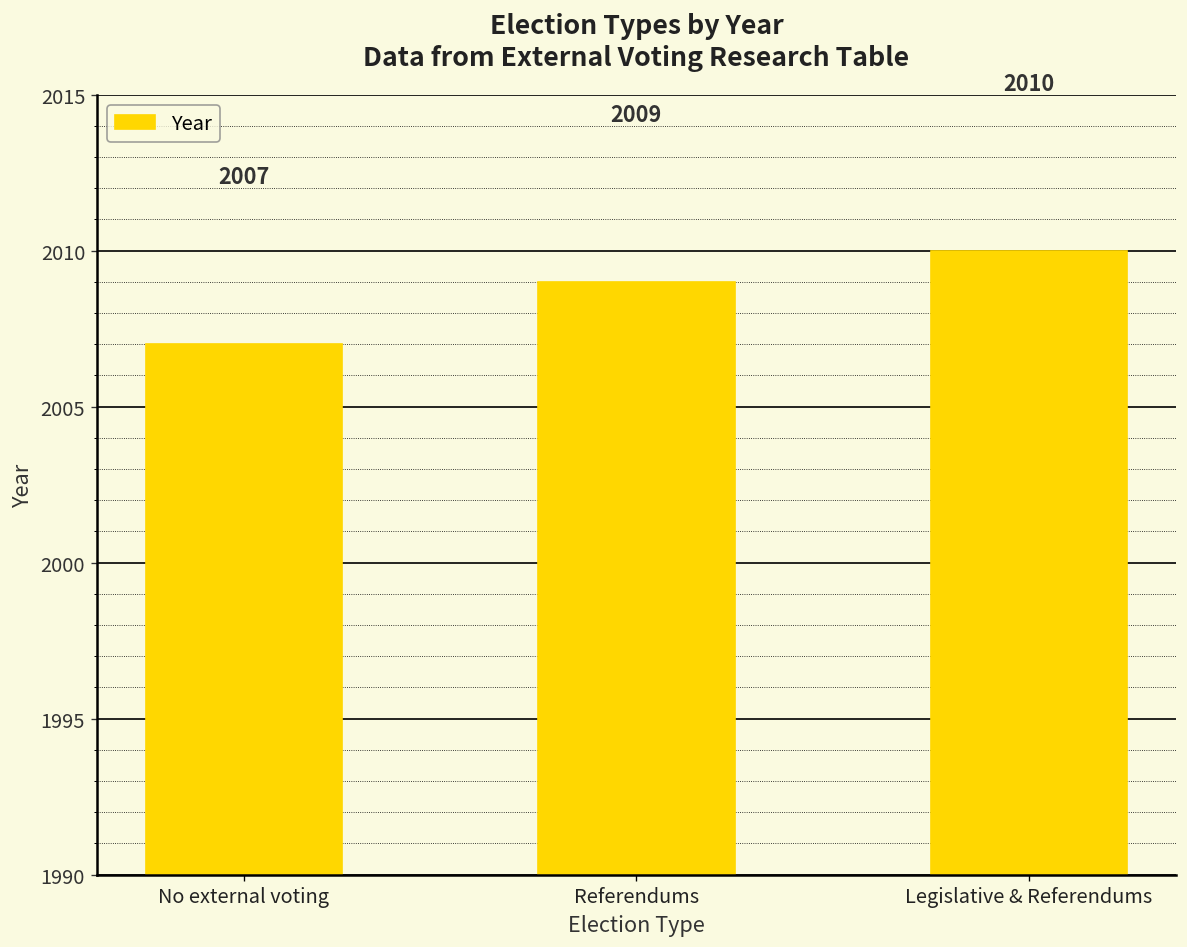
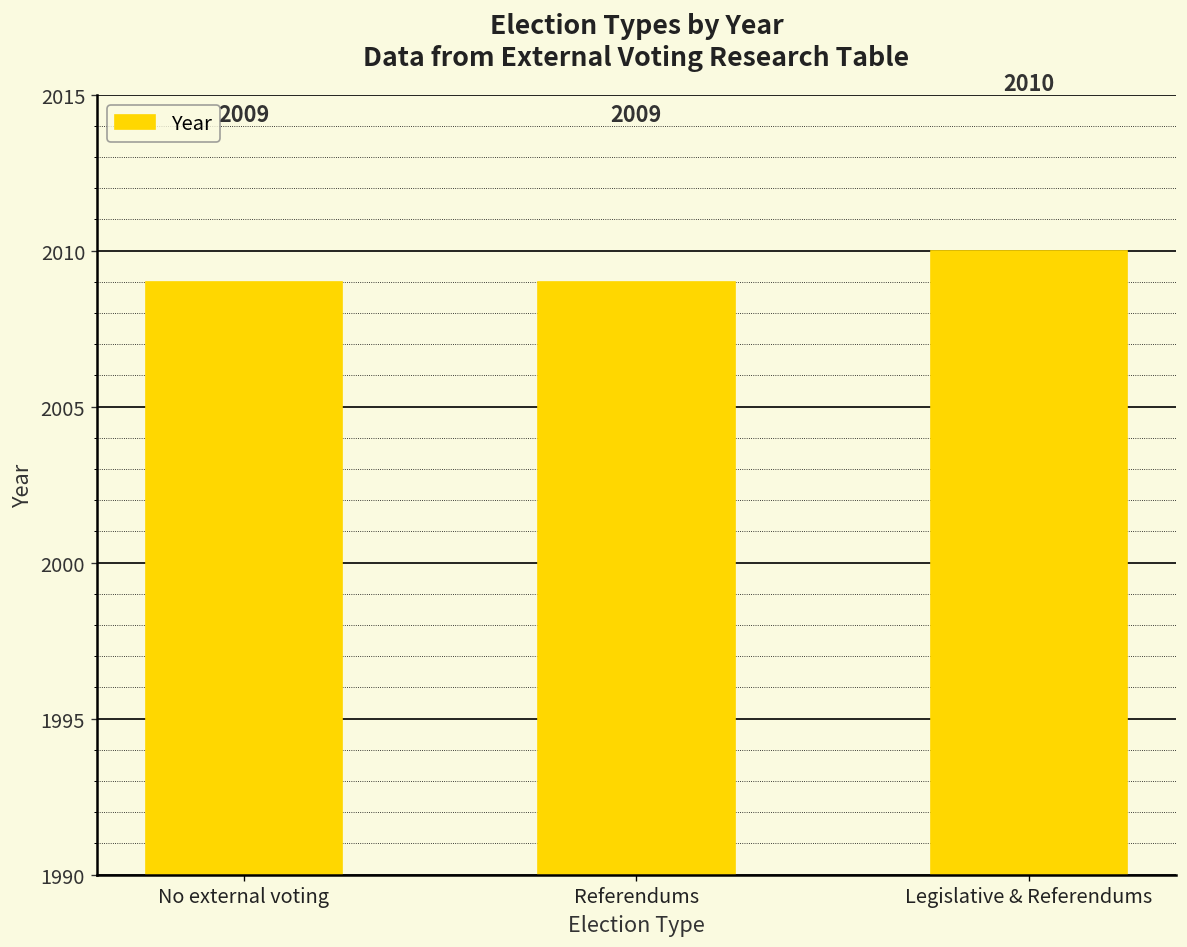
No external voting: 2007 -> 2009
